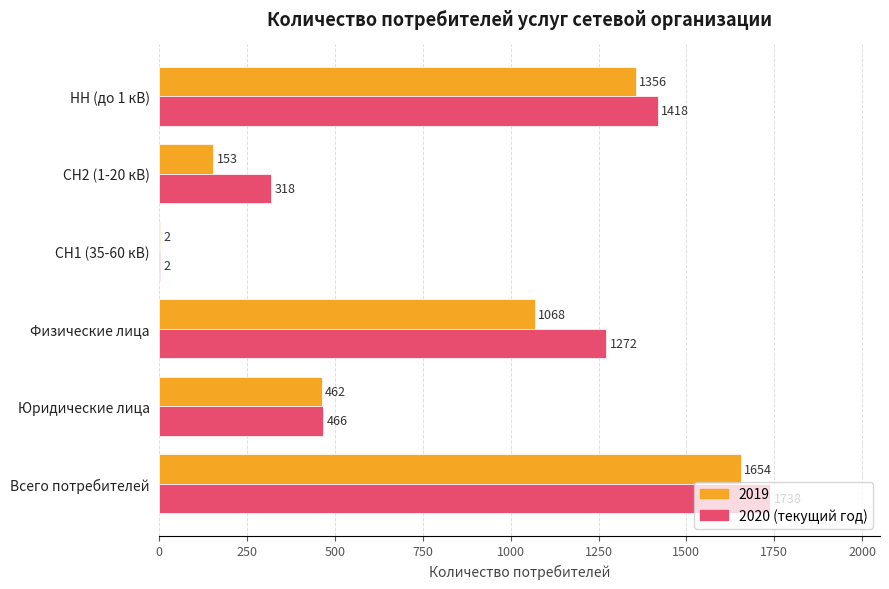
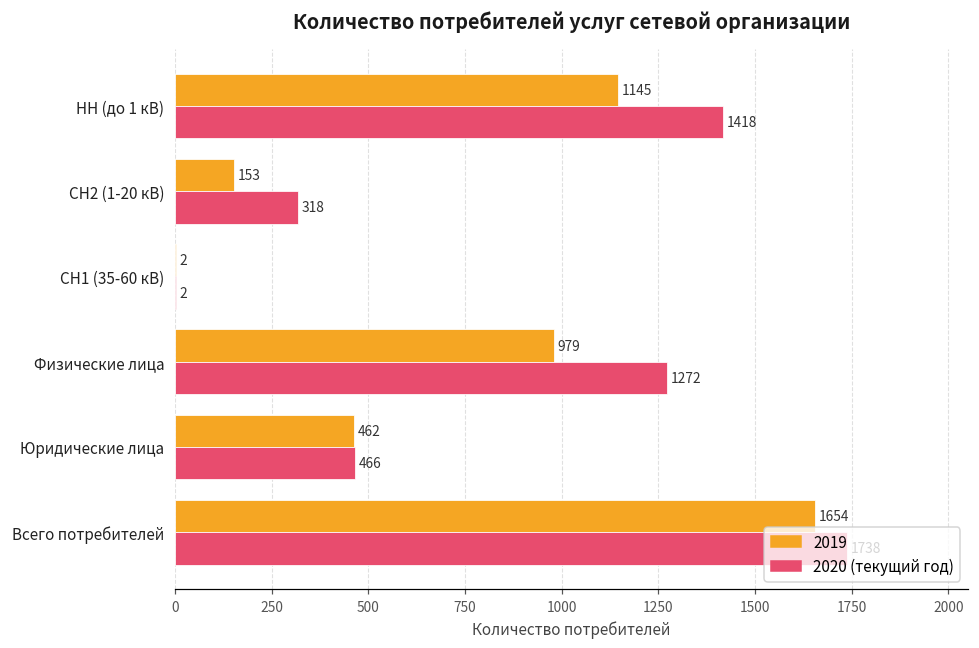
2019, НН (до 1 кВ): 1356 -> 1145
2019, Физические лица: 1068 -> 979
